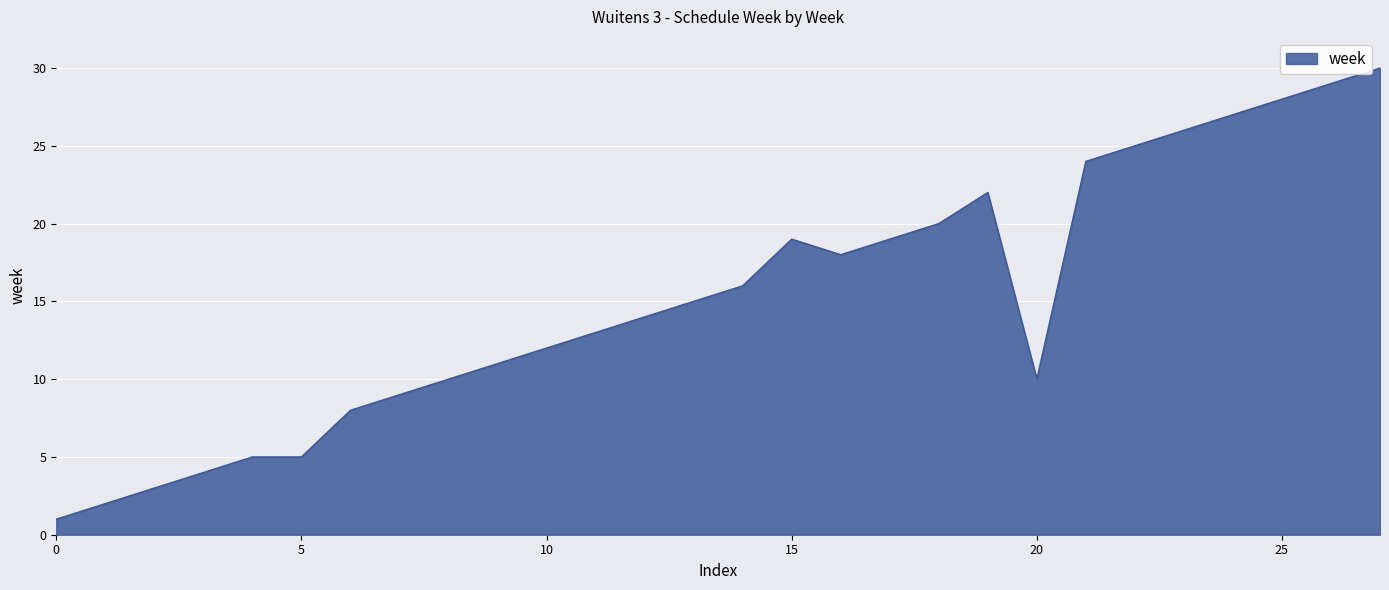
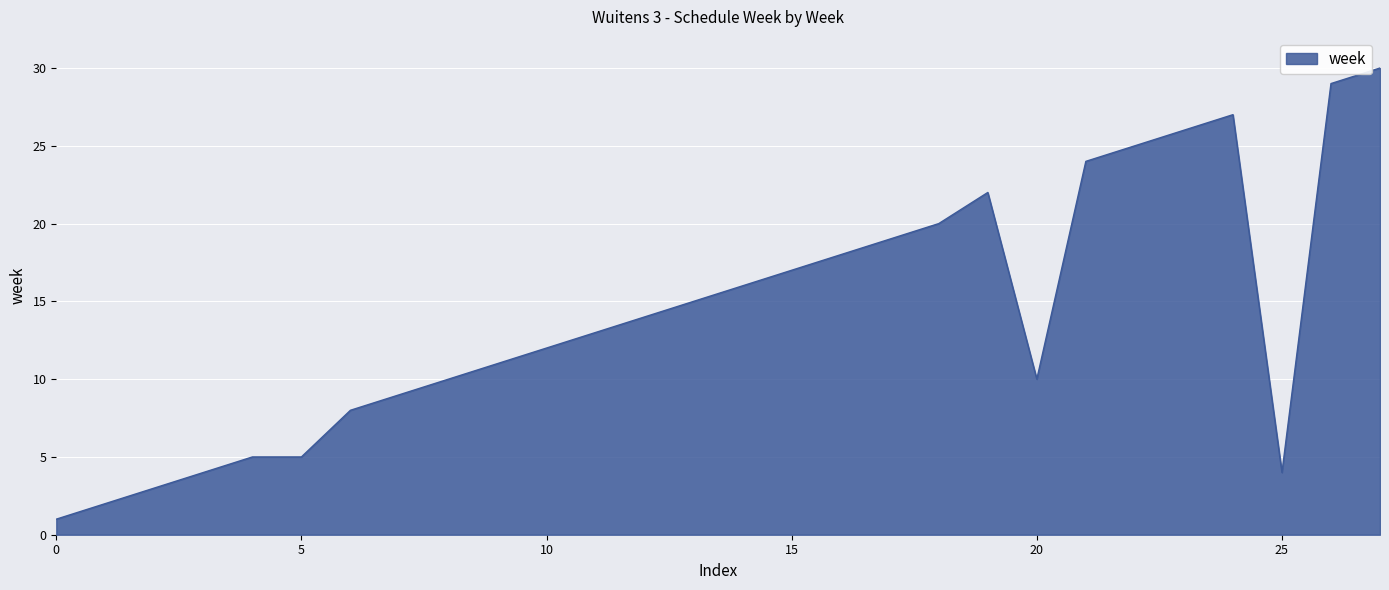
15: 19 -> 17
25: 28 -> 4
